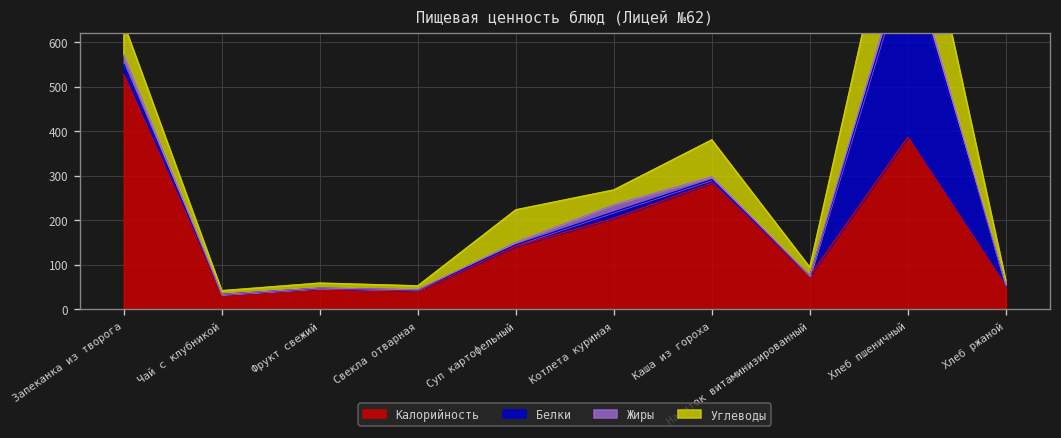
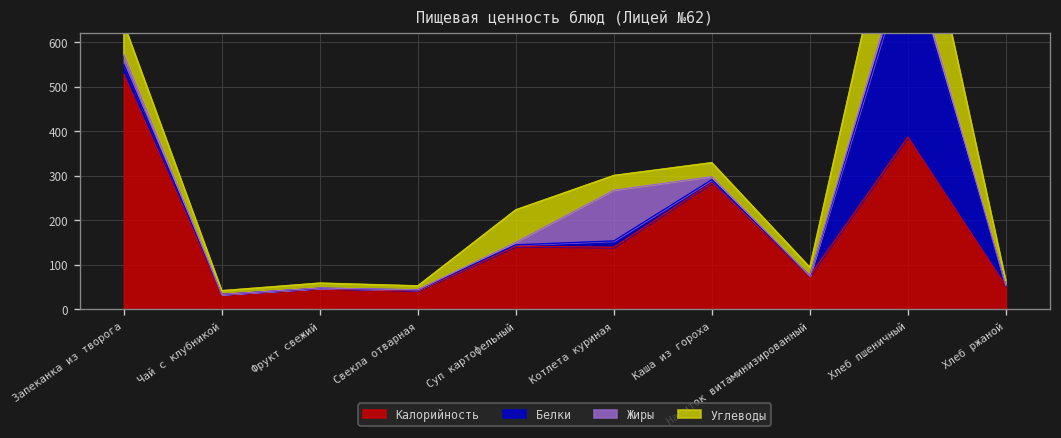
Калорийность, Котлета куриная: 200 -> 140
Жиры, Котлета куриная: 20 -> 110
Углеводы, Каша из гороха: 80 -> 30
